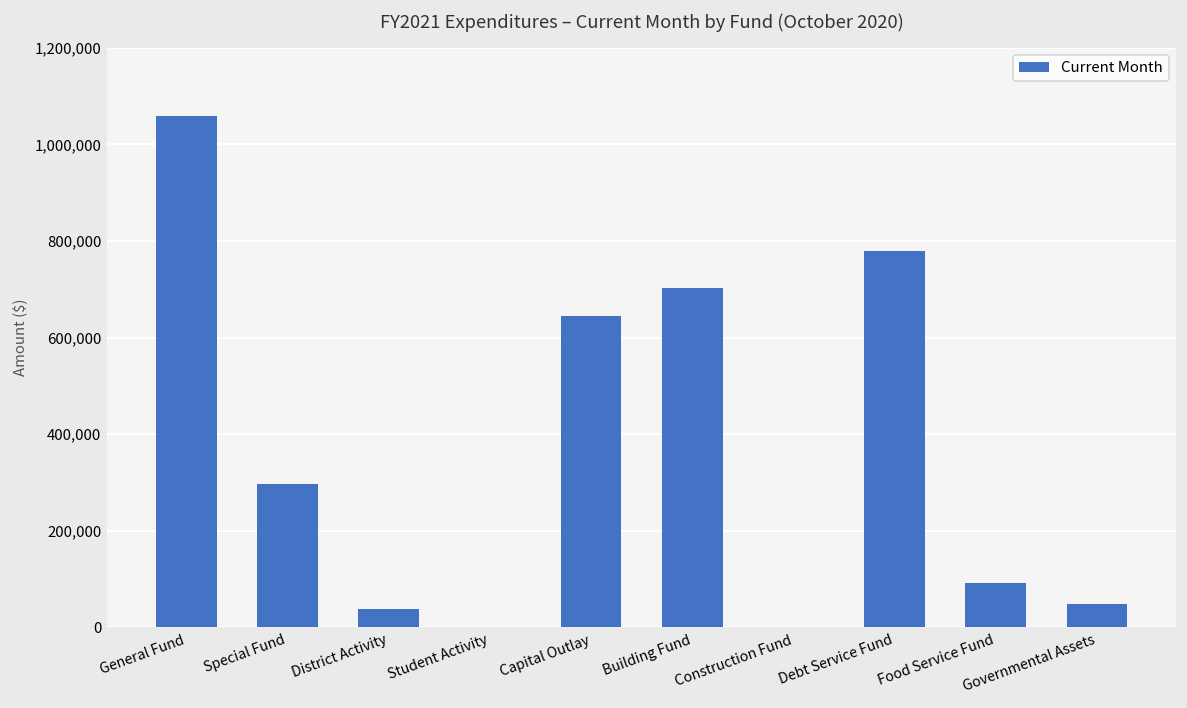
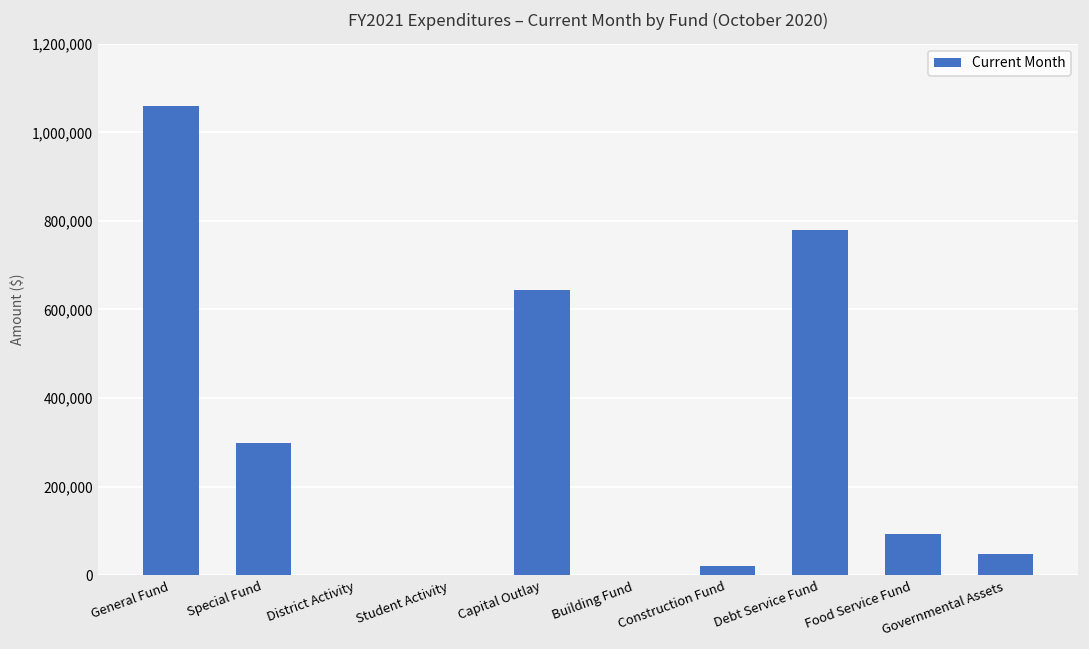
District Activity: 40,000 -> 0
Building Fund: 700,000 -> 0
Construction Fund: 0 -> 20,000
